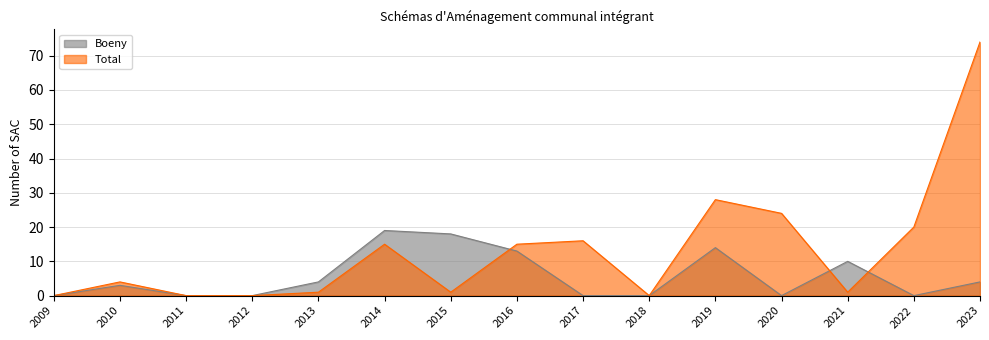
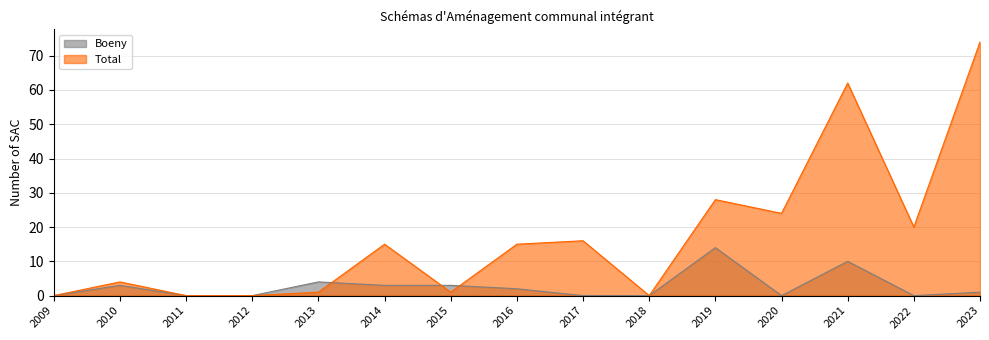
Boeny, 2014: 19 -> 3
Boeny, 2015: 18 -> 3
Boeny, 2016: 13 -> 2
Total, 2021: 1 -> 62
Boeny, 2023: 4 -> 1
